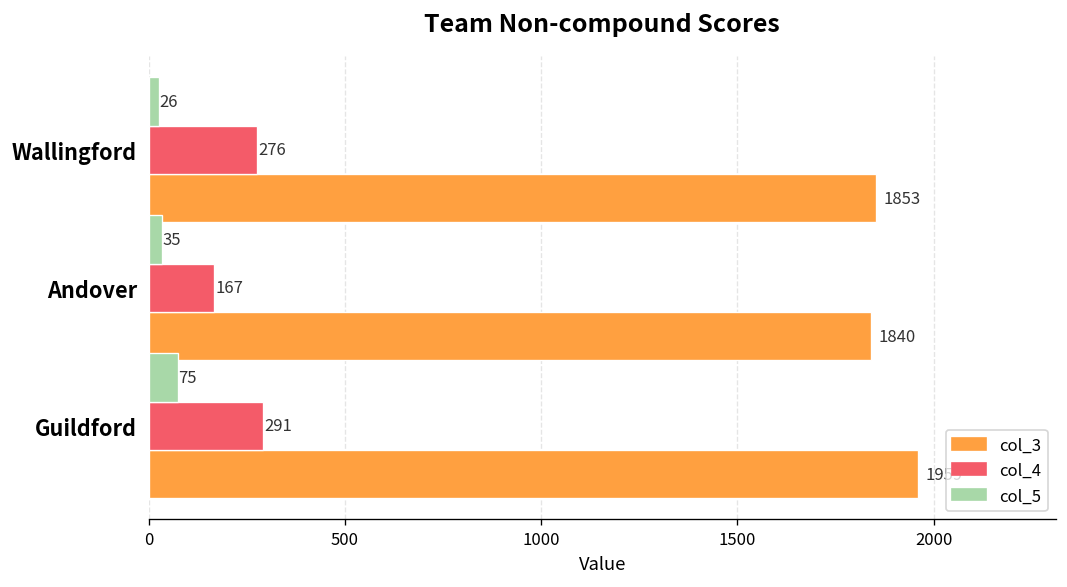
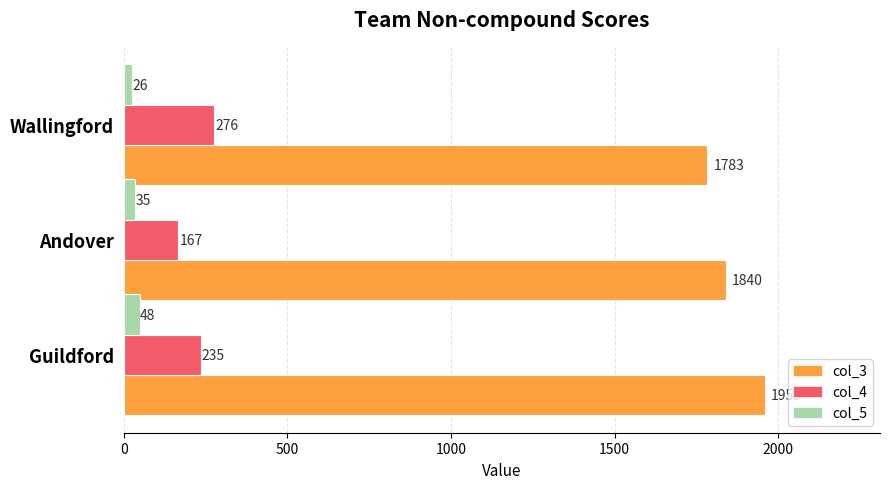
col_3, Wallingford: 1853 -> 1783
col_5, Guildford: 75 -> 48
col_4, Guildford: 291 -> 235
